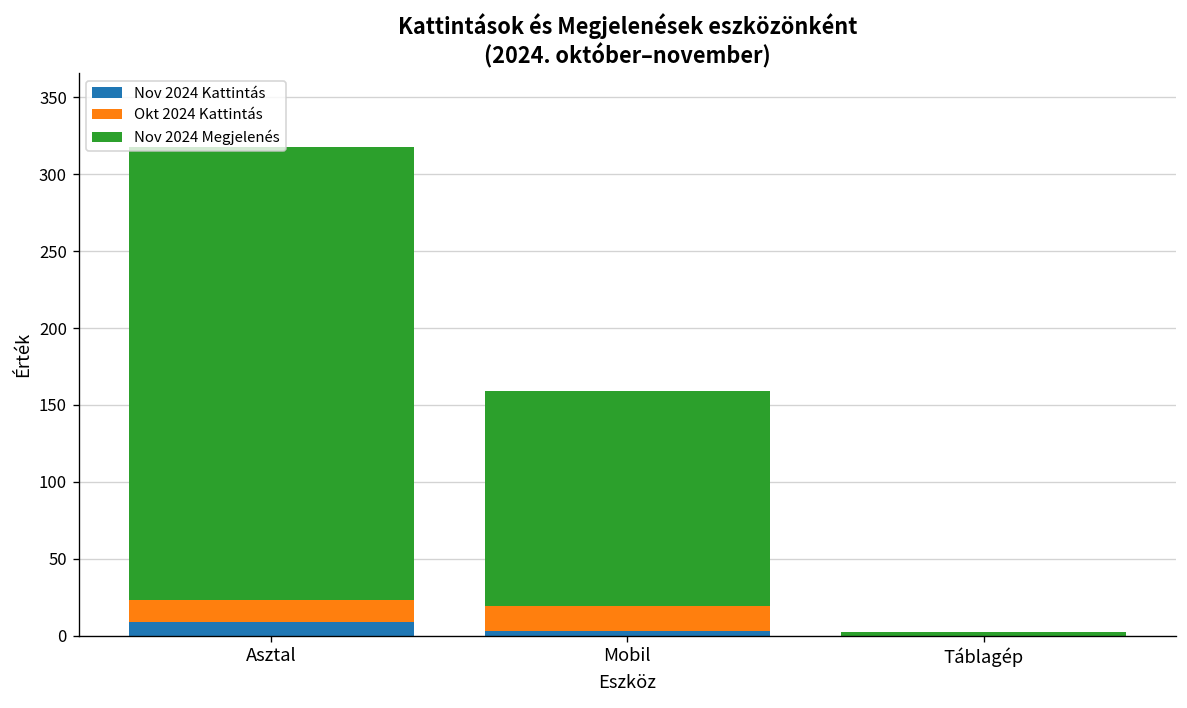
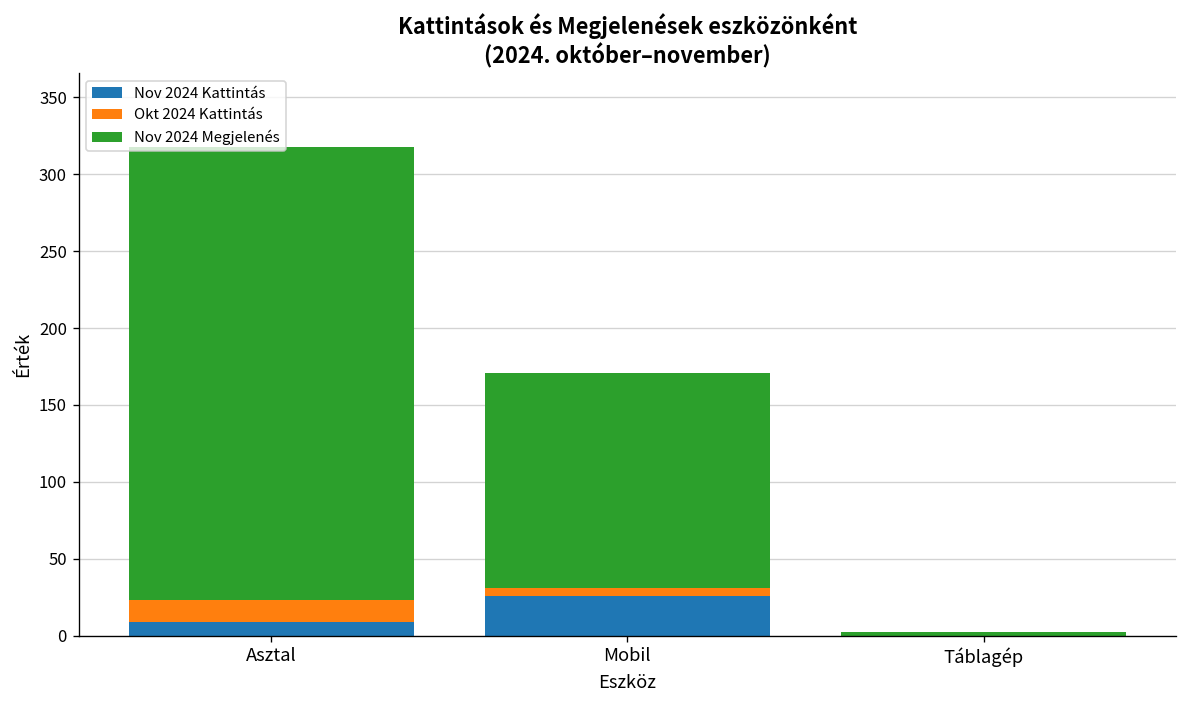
Nov 2024 Kattintás, Mobil: 3 -> 26
Okt 2024 Kattintás, Mobil: 16 -> 5
